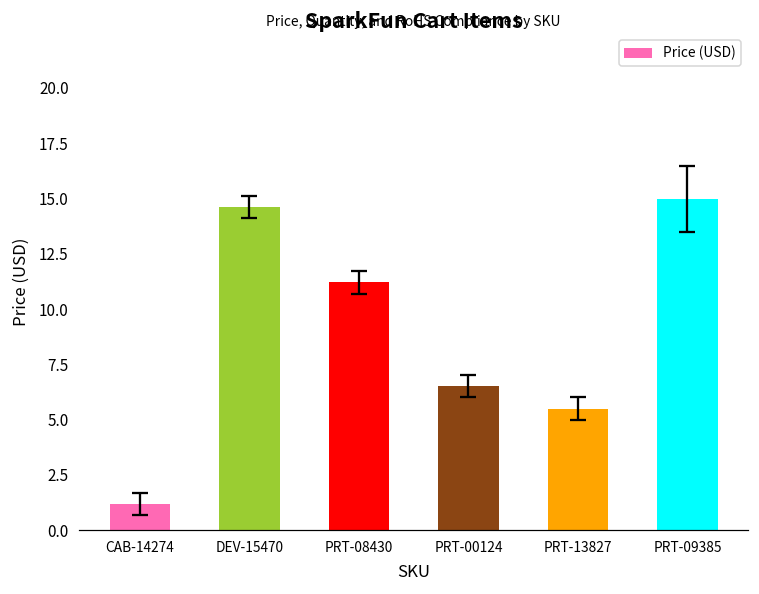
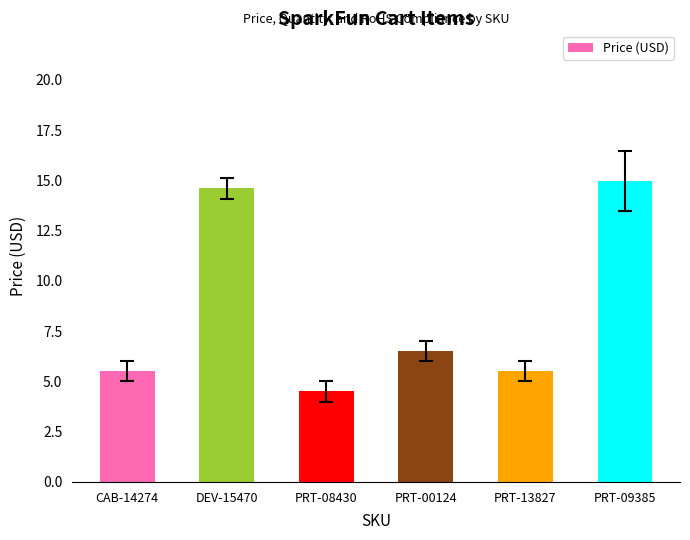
Price (USD), CAB-14274: 1.2 -> 5.5
Price (USD), PRT-08430: 11.2 -> 4.5
